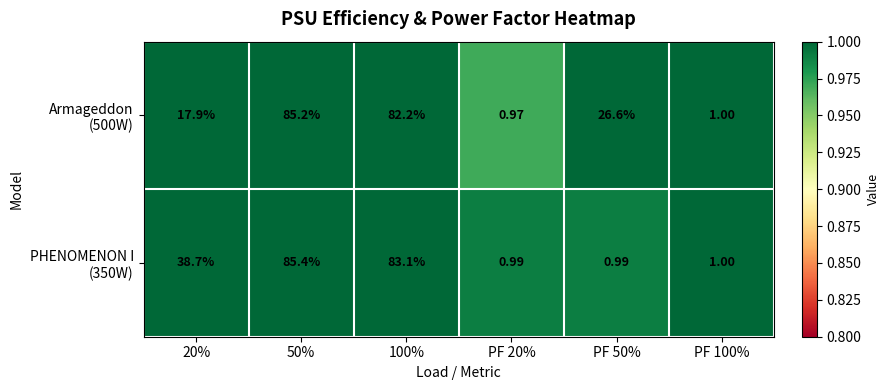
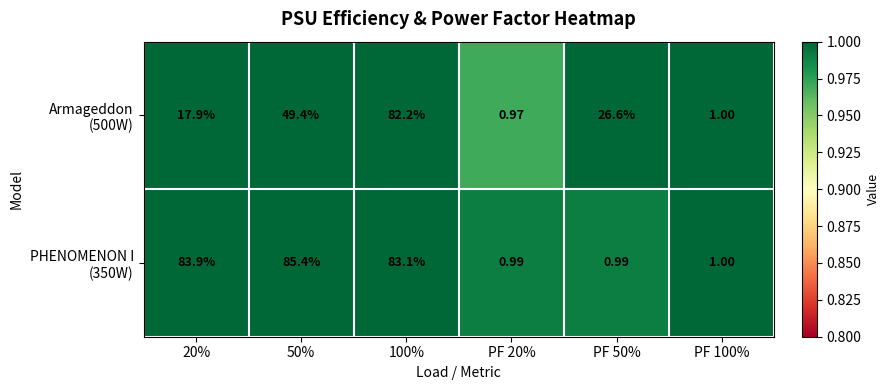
Armageddon (500W), 50%: 85.2% -> 49.4%
PHENOMENON I (350W), 20%: 38.7% -> 83.9%
